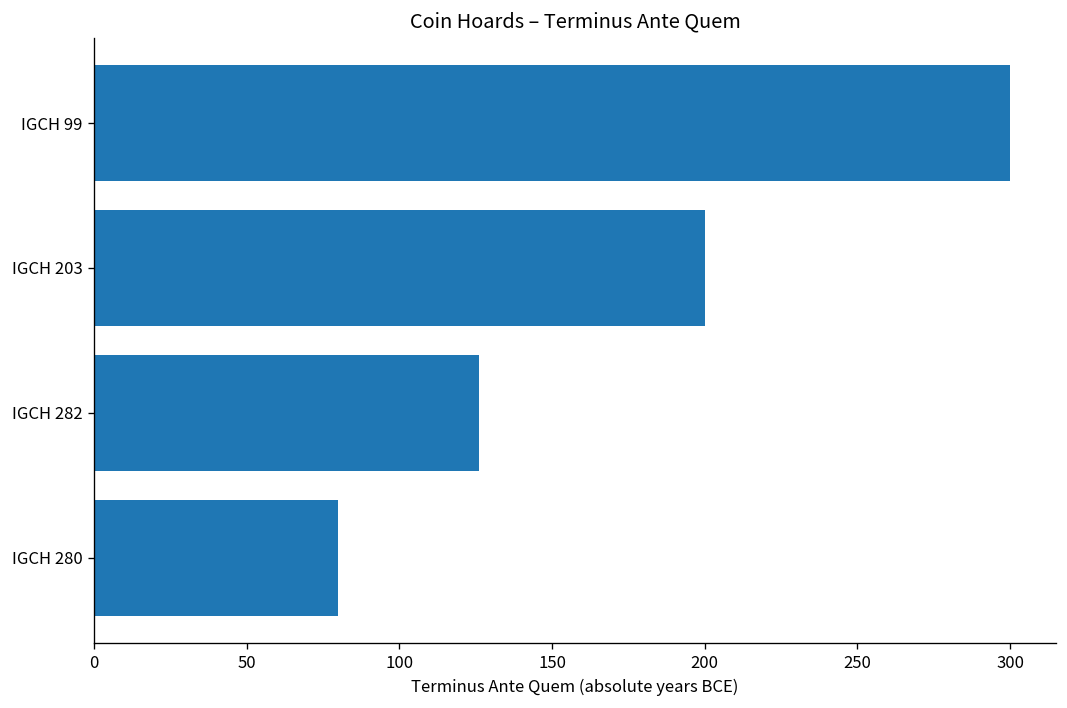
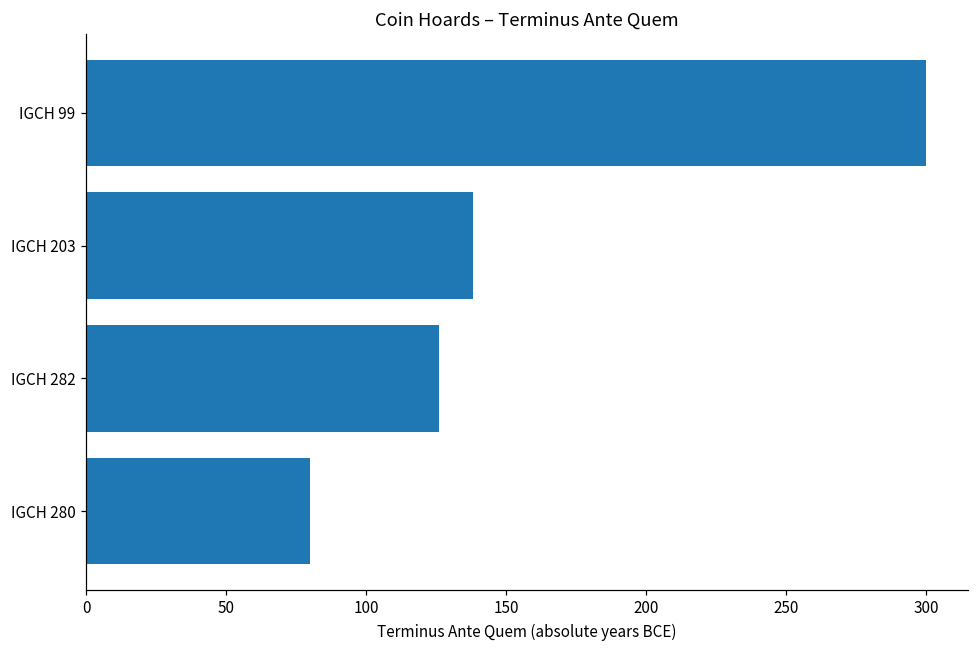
IGCH 203: 200 -> 138
